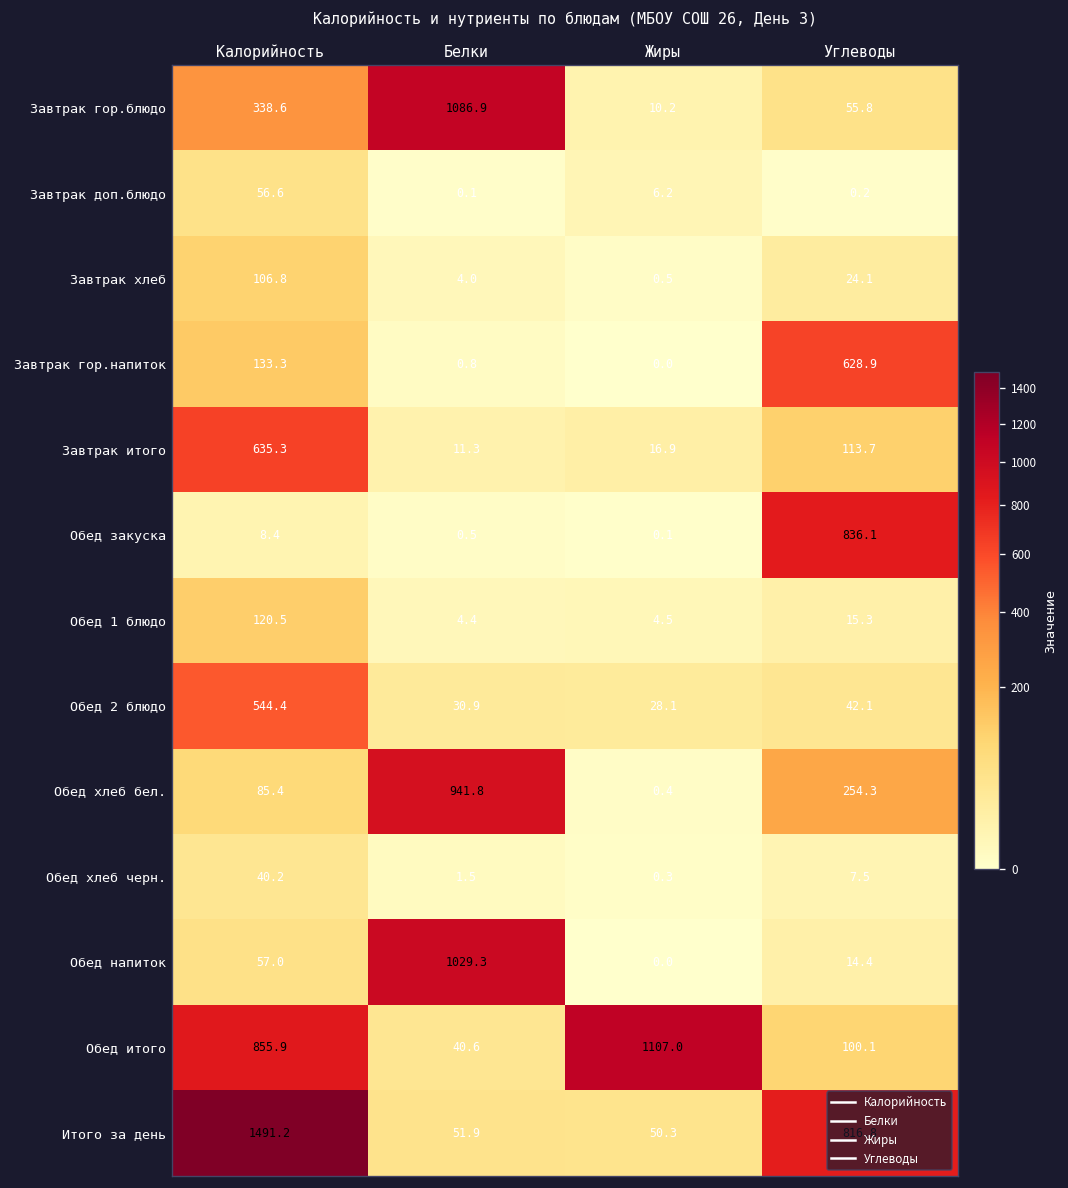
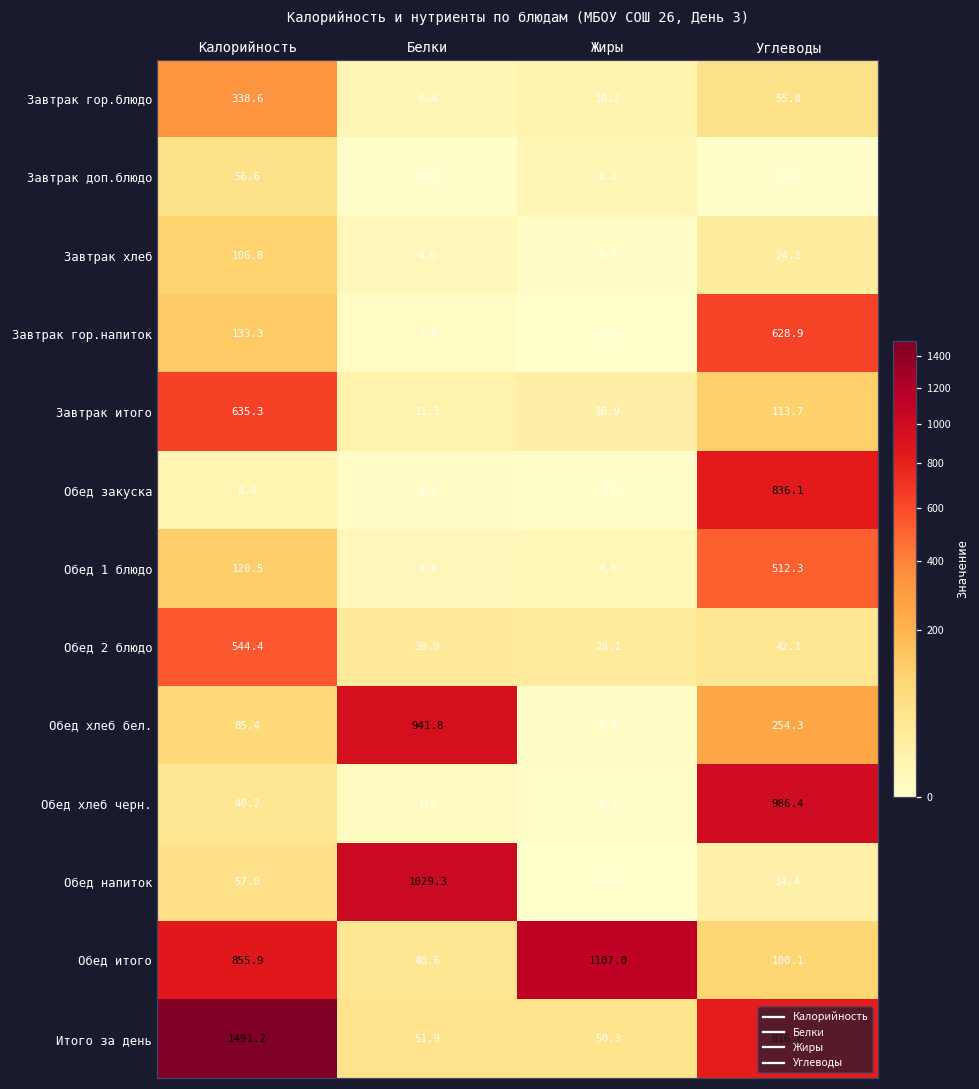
Завтрак гор.блюдо, Белки: 1086.9 -> 6.4
Обед 1 блюдо, Углеводы: 15.3 -> 512.3
Обед хлеб черн., Углеводы: 7.5 -> 986.4
